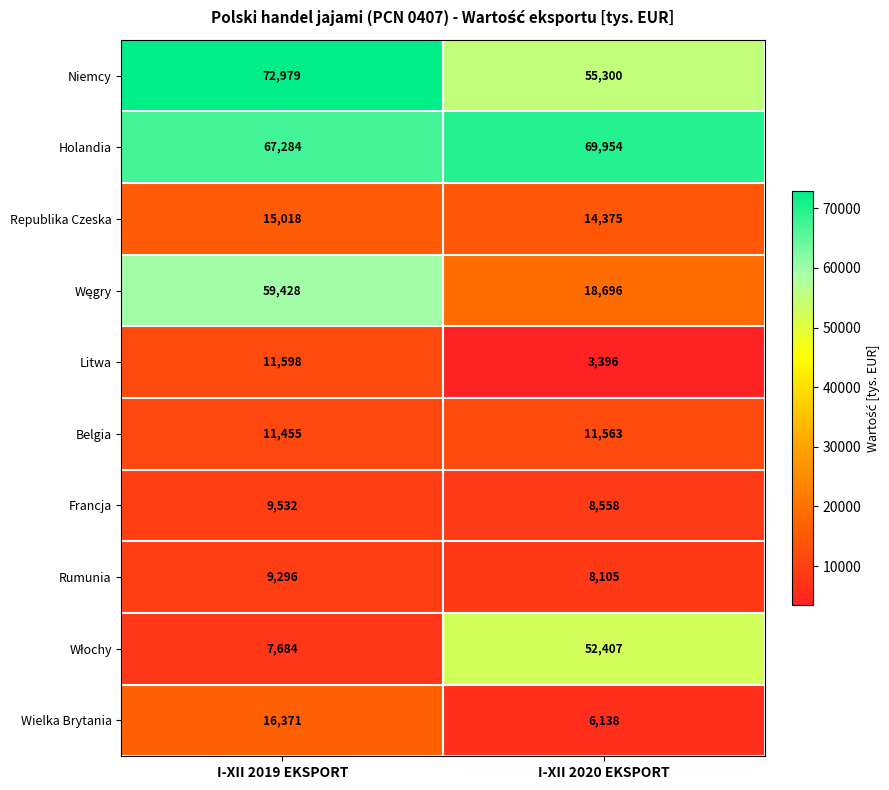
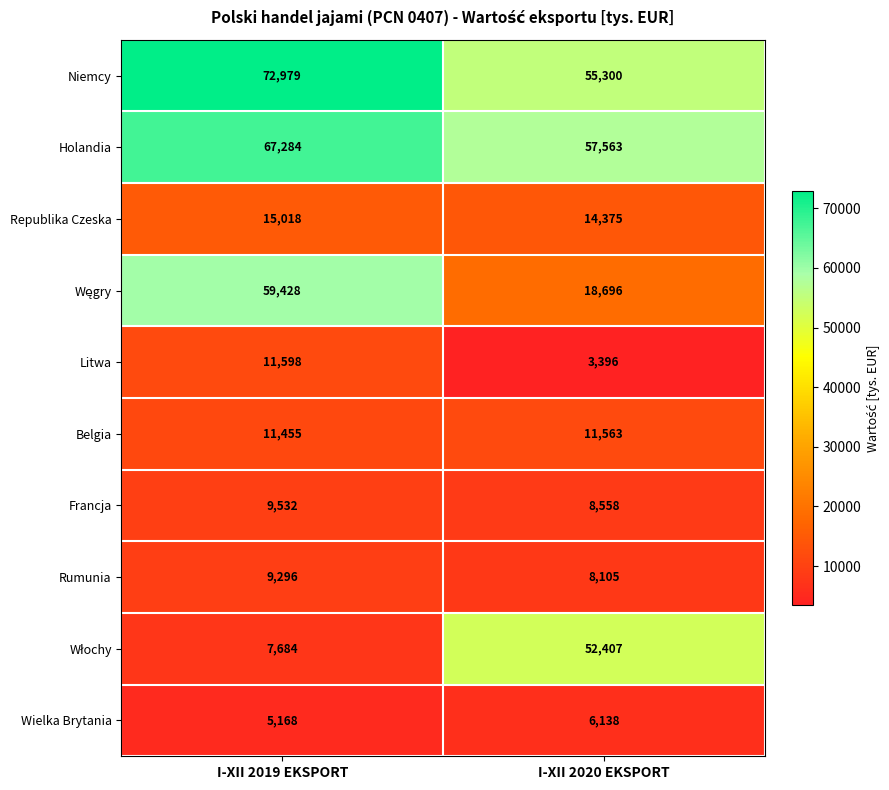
Holandia, I-XII 2020 EKSPORT: 69,954 -> 57,563
Wielka Brytania, I-XII 2019 EKSPORT: 16,371 -> 5,168
